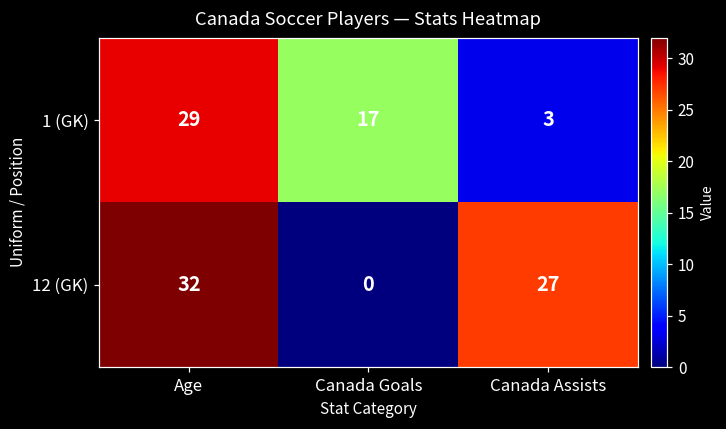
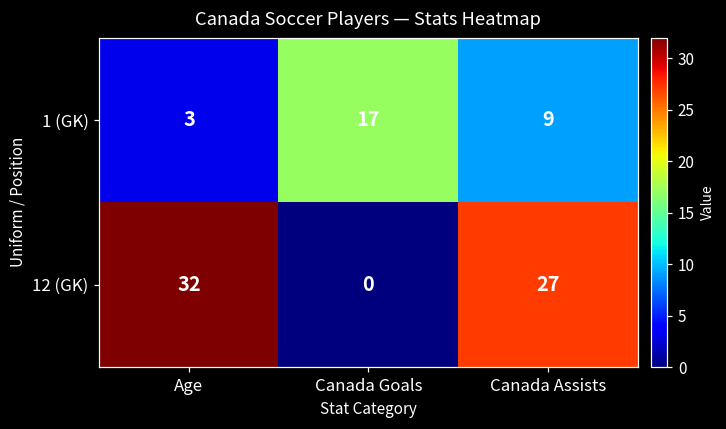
1 (GK), Age: 29 -> 3
1 (GK), Canada Assists: 3 -> 9
